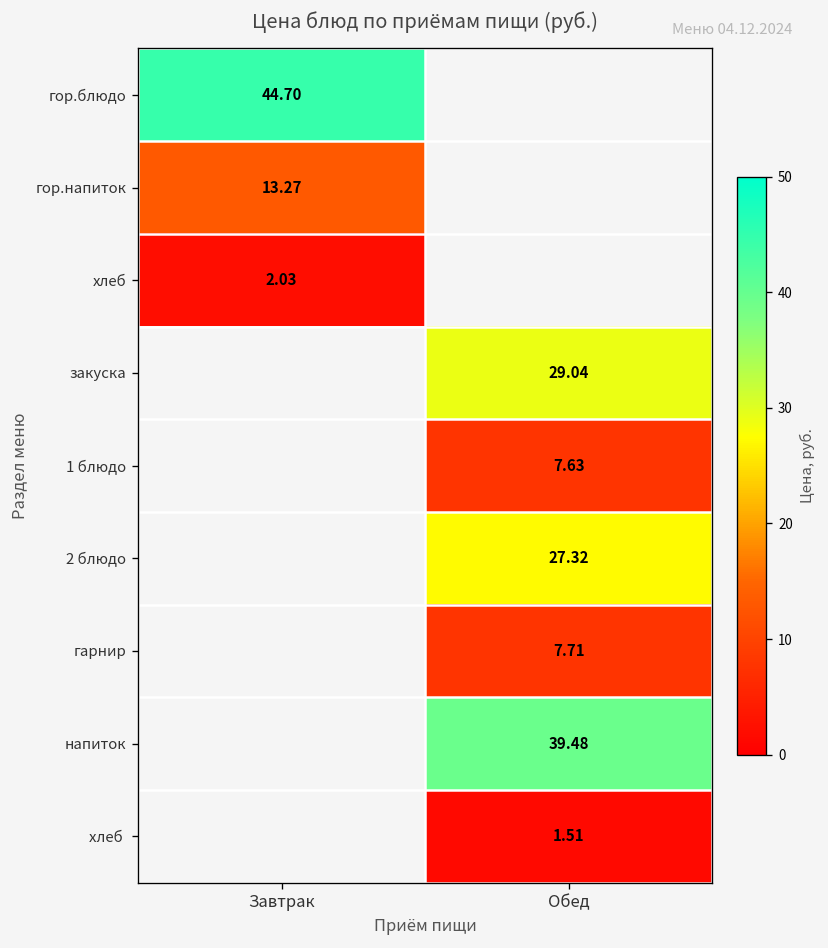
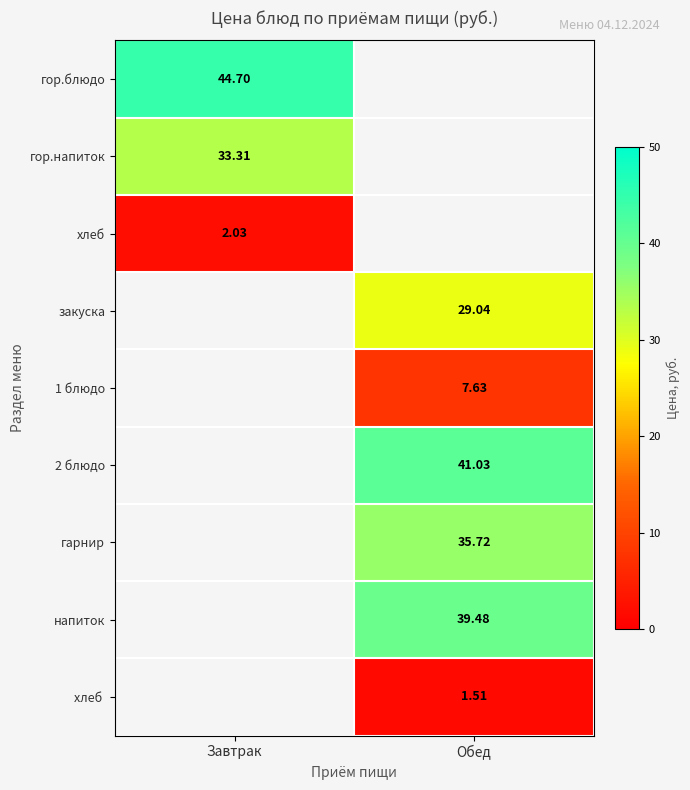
гор.напиток, Завтрак: 13.27 -> 33.31
2 блюдо, Обед: 27.32 -> 41.03
гарнир, Обед: 7.71 -> 35.72
